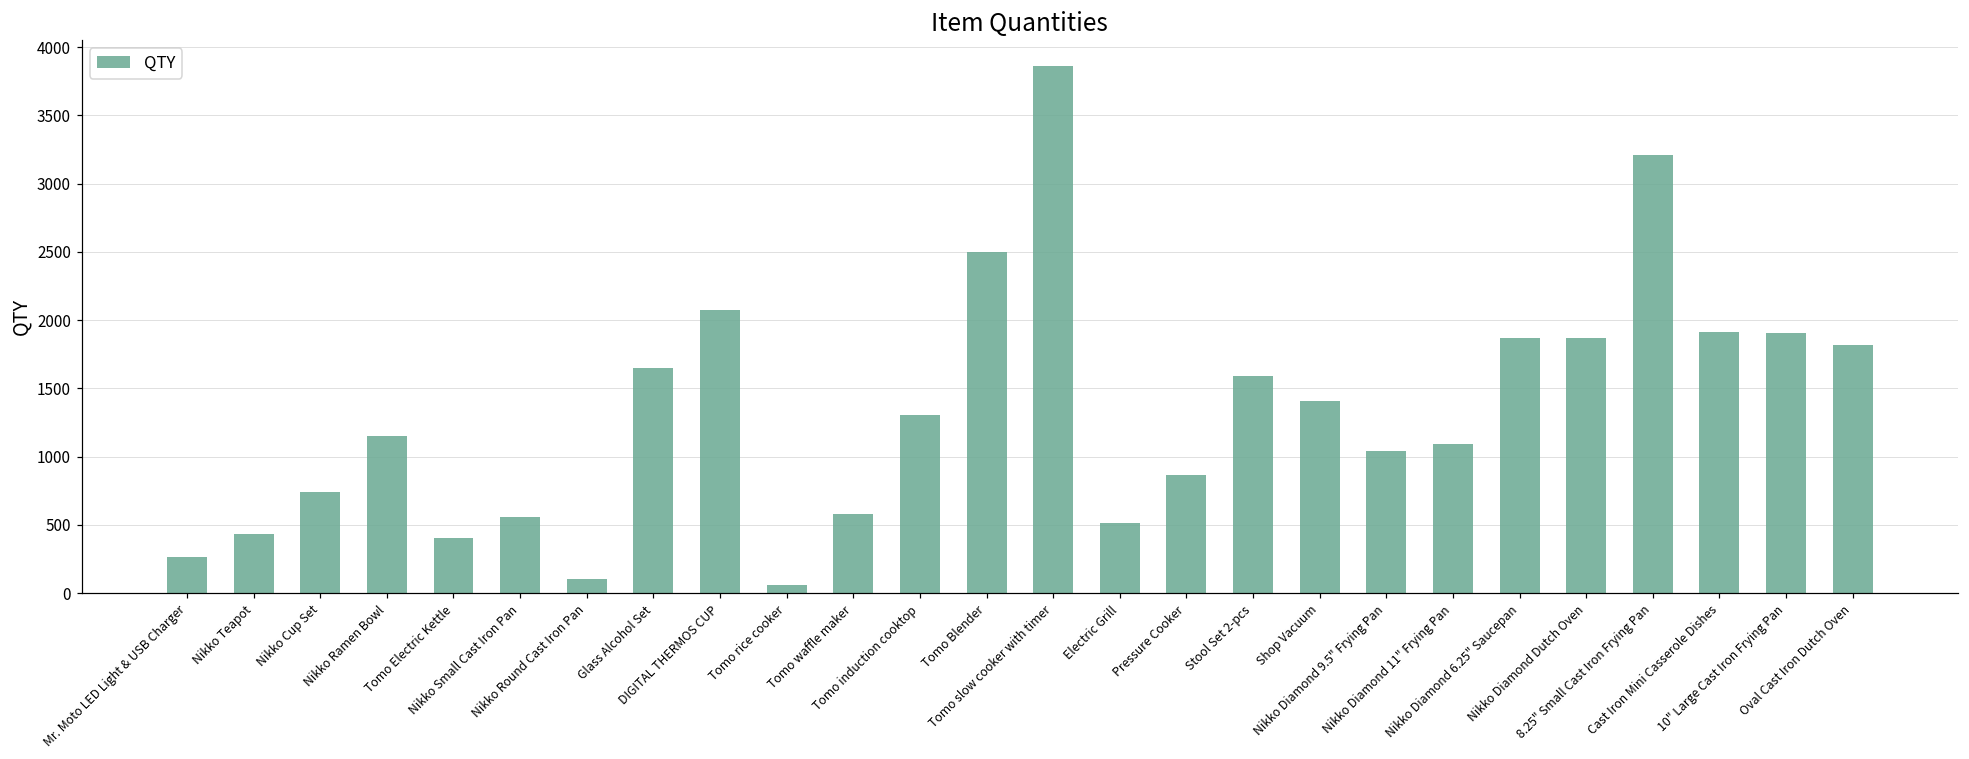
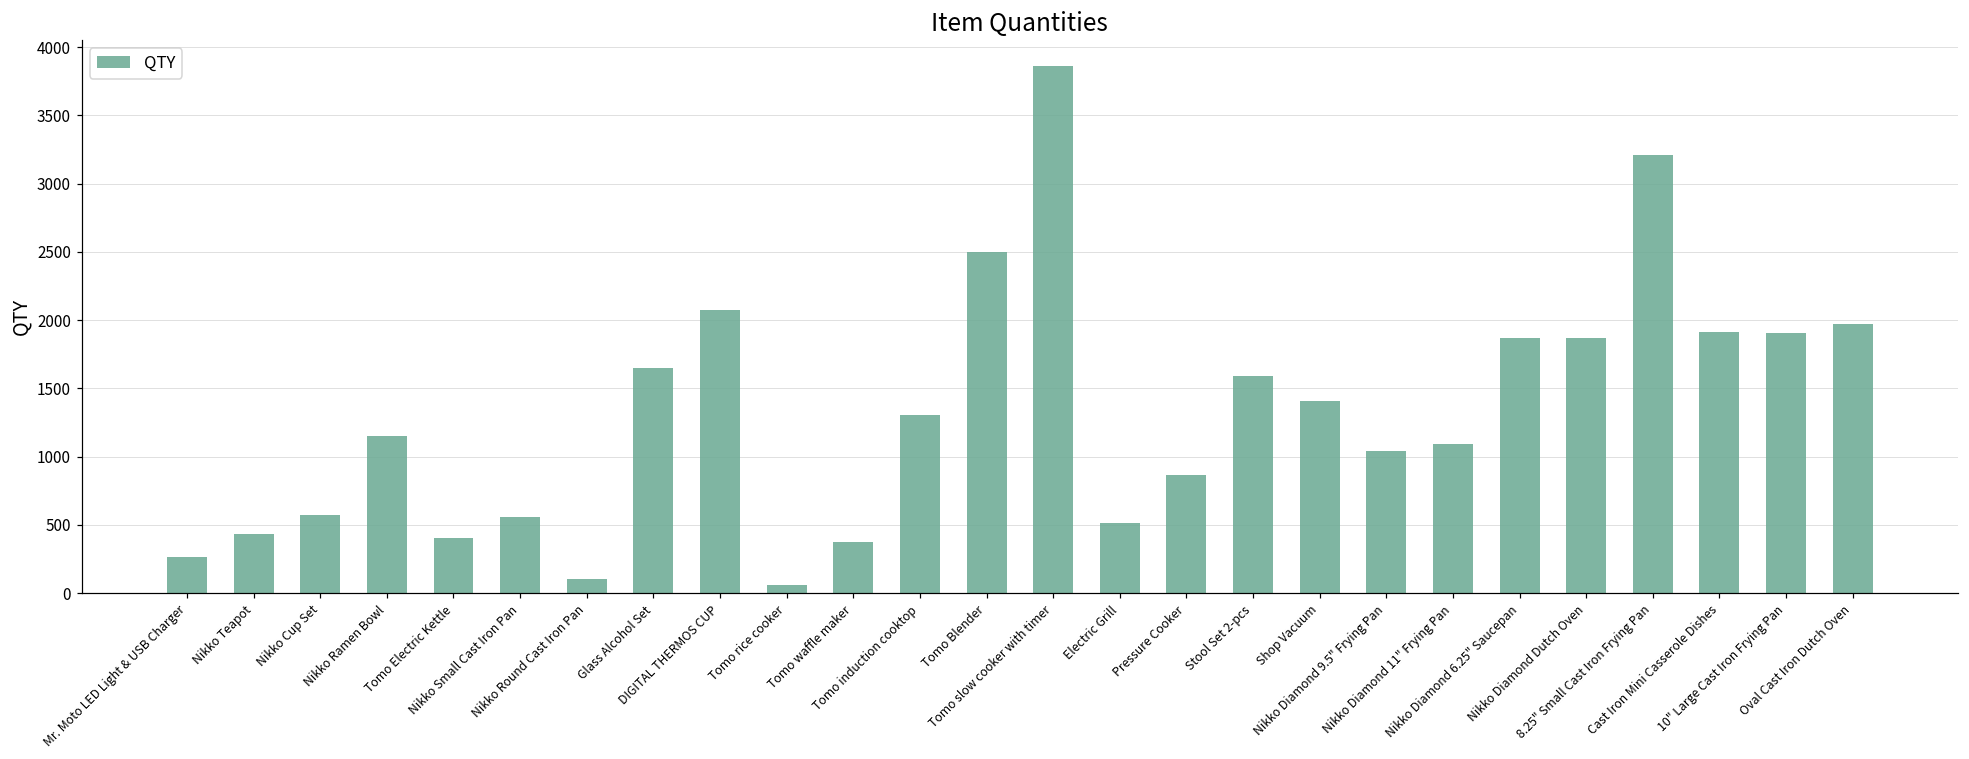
Nikko Cup Set: 740 -> 570
Tomo waffle maker: 580 -> 380
Oval Cast Iron Dutch Oven: 1810 -> 1970
